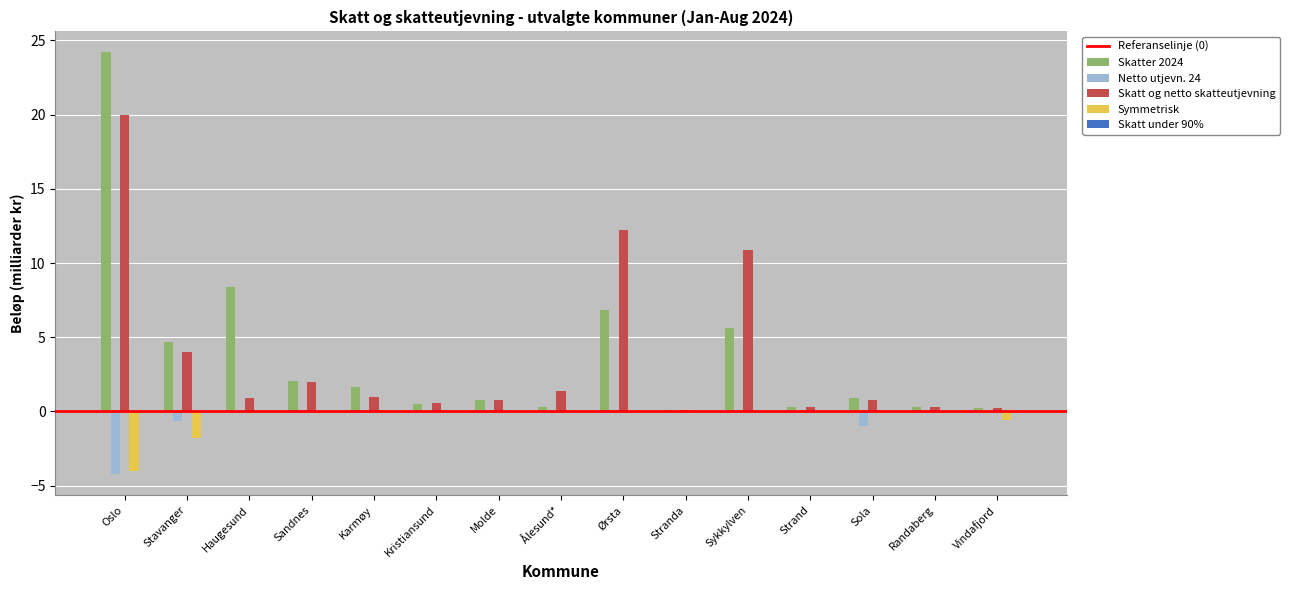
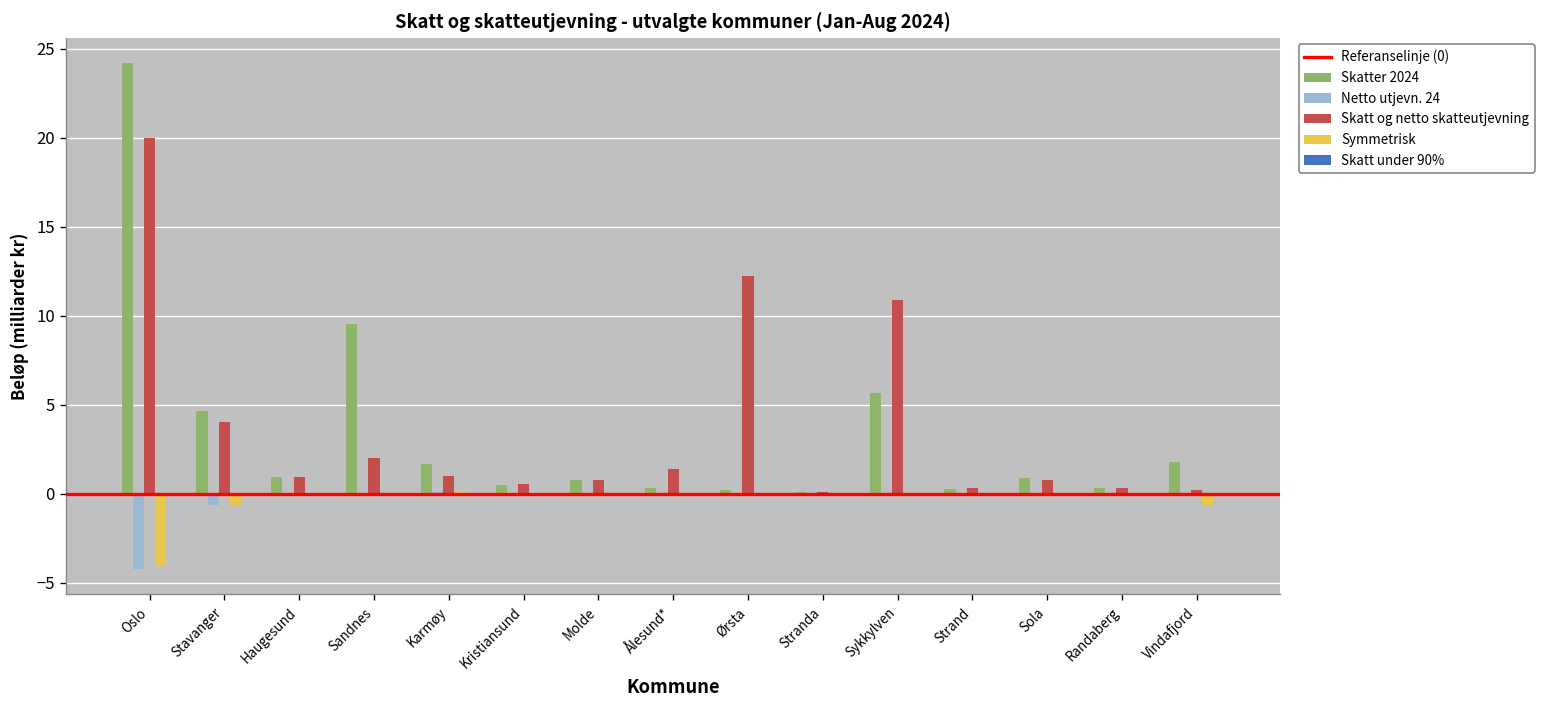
Symmetrisk, Stavanger: -1.8 -> -0.6
Skatter 2024, Haugesund: 8.4 -> 0.9
Skatter 2024, Sandnes: 2.0 -> 9.5
Skatter 2024, Ørsta: 6.8 -> 0.2
Netto utjevn. 24, Sola: -1.0 -> -0.1
Skatter 2024, Vindafjord: 0.2 -> 1.8
